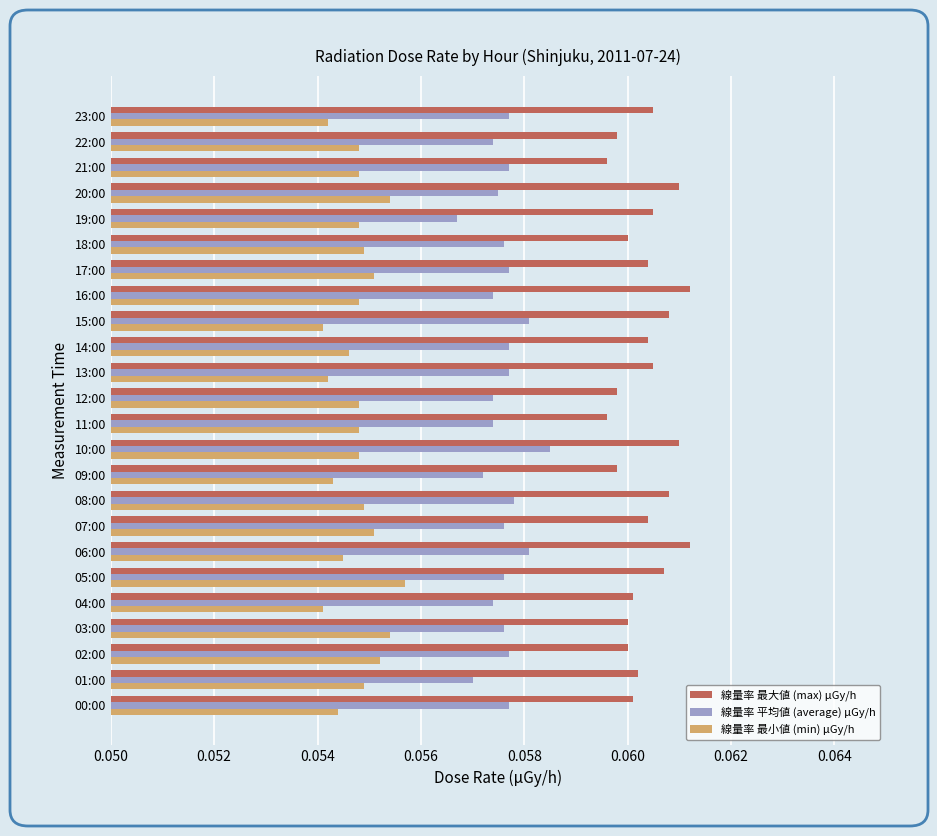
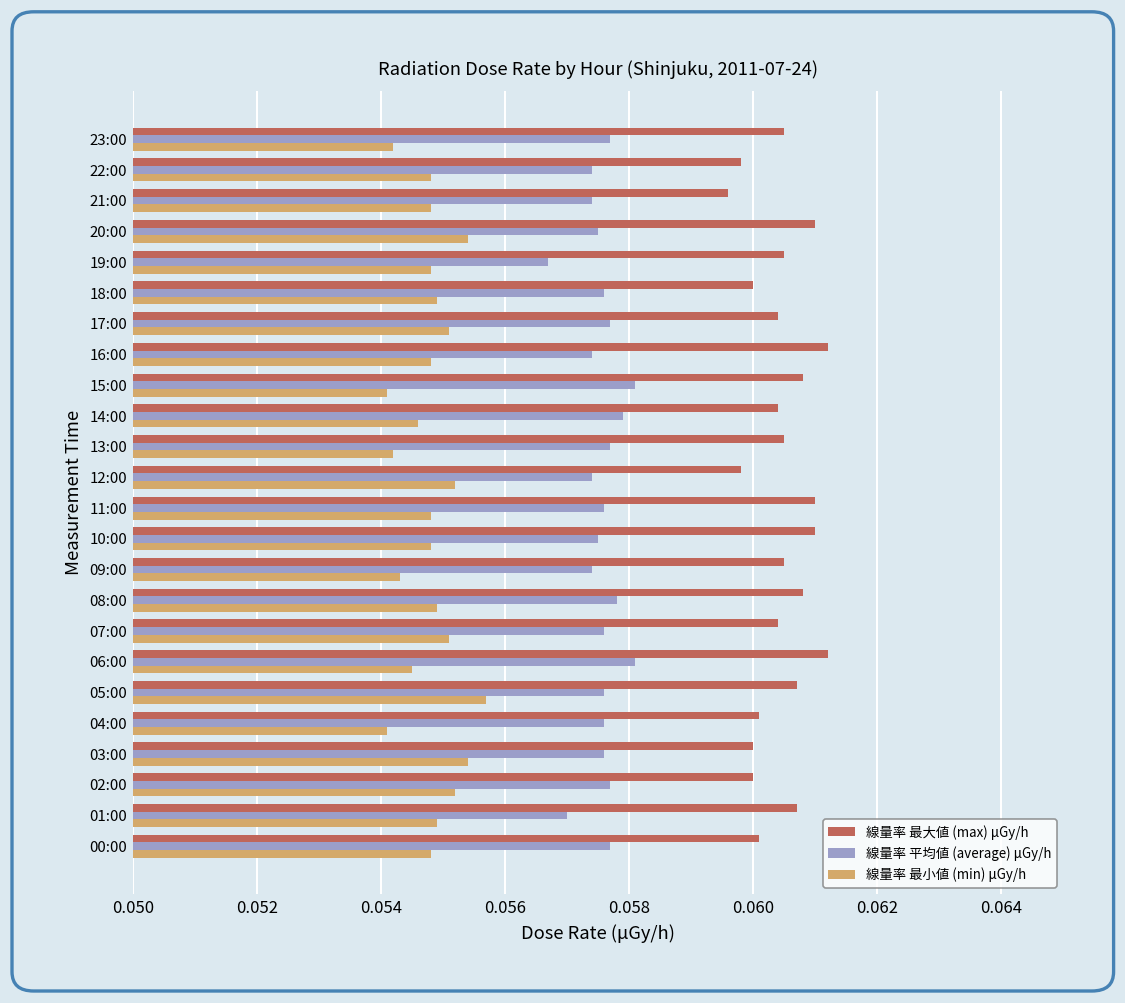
線量率 平均値 (average) μGy/h, 21:00: 0.0577 -> 0.0574
線量率 平均値 (average) μGy/h, 14:00: 0.0577 -> 0.0579
線量率 最小値 (min) μGy/h, 12:00: 0.0548 -> 0.0552
線量率 最大値 (max) μGy/h, 11:00: 0.0596 -> 0.0610
線量率 平均値 (average) μGy/h, 11:00: 0.0574 -> 0.0576
線量率 平均値 (average) μGy/h, 10:00: 0.0585 -> 0.0575
線量率 最大値 (max) μGy/h, 09:00: 0.0598 -> 0.0605
線量率 平均値 (average) μGy/h, 09:00: 0.0572 -> 0.0574
線量率 平均値 (average) μGy/h, 04:00: 0.0574 -> 0.0576
線量率 最大値 (max) μGy/h, 01:00: 0.0602 -> 0.0607
線量率 最小値 (min) μGy/h, 00:00: 0.0544 -> 0.0548
